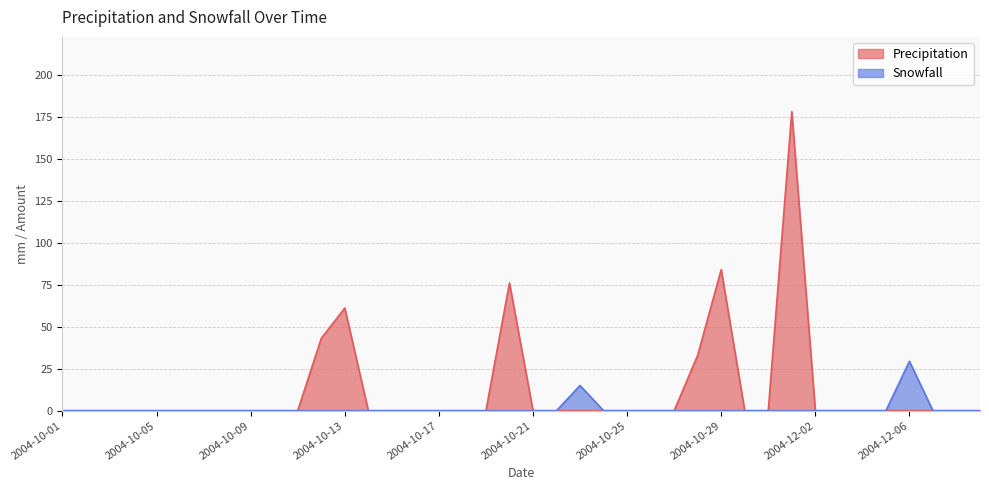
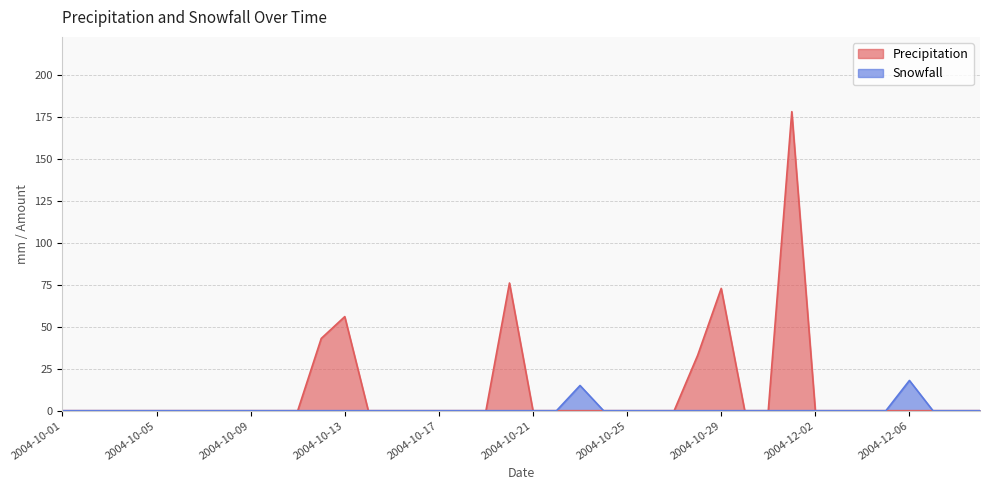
Precipitation, 2004-10-13: 61 -> 56
Precipitation, 2004-10-29: 84 -> 73
Snowfall, 2004-12-06: 29 -> 18
